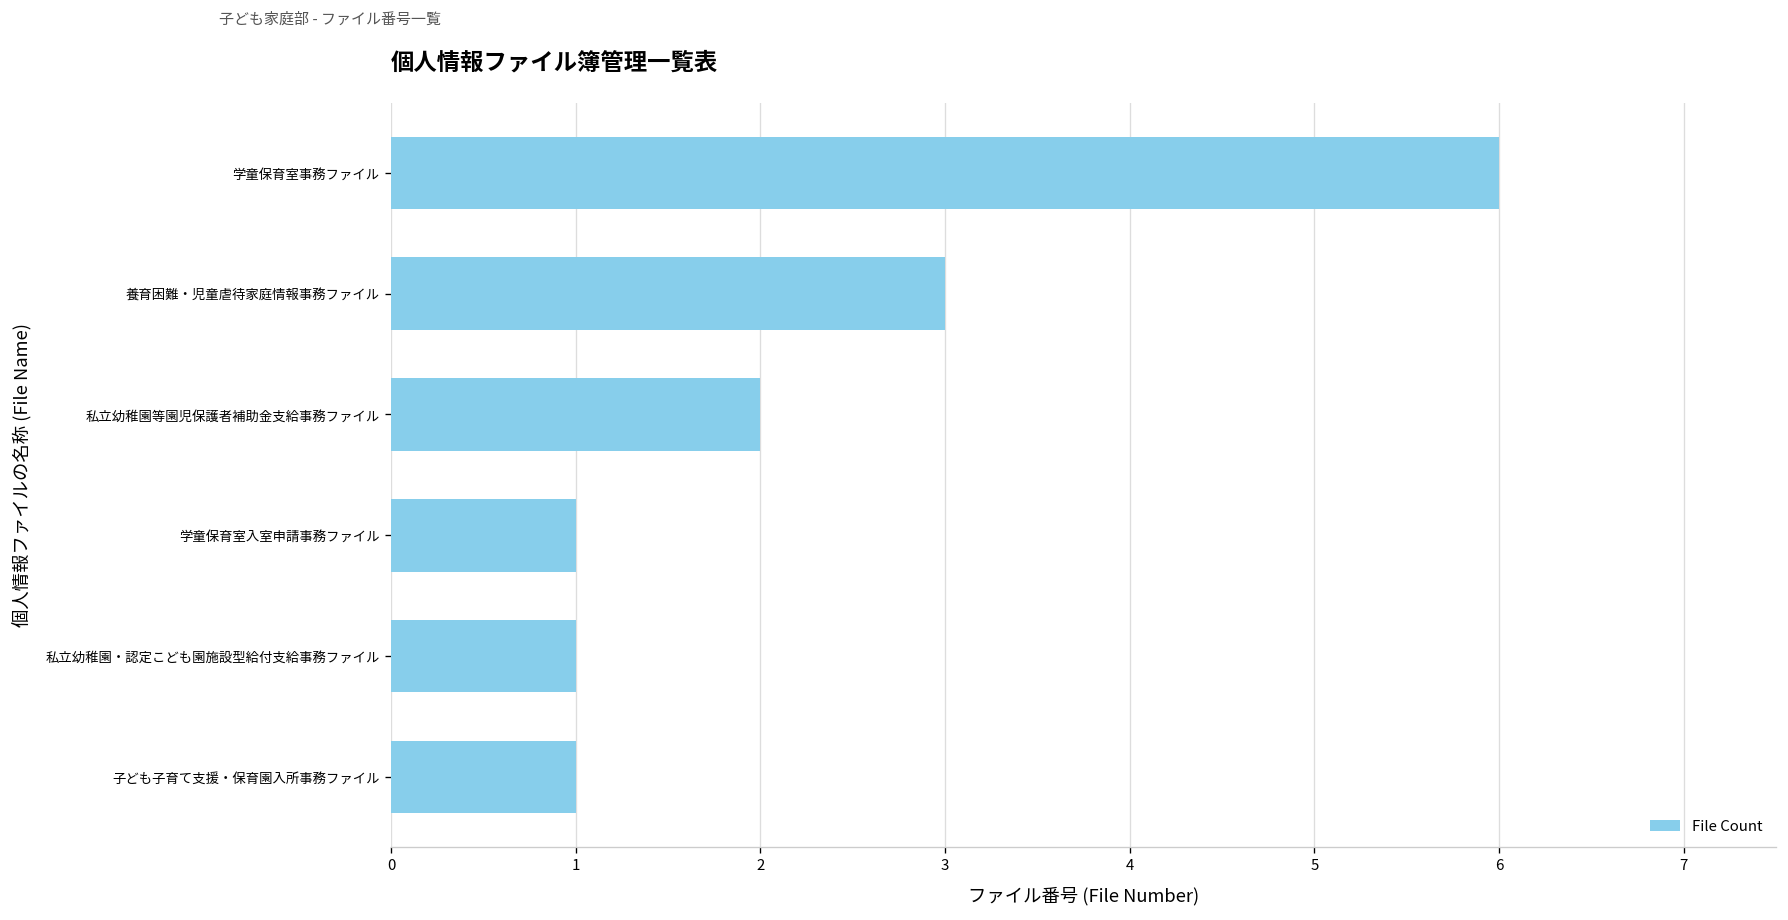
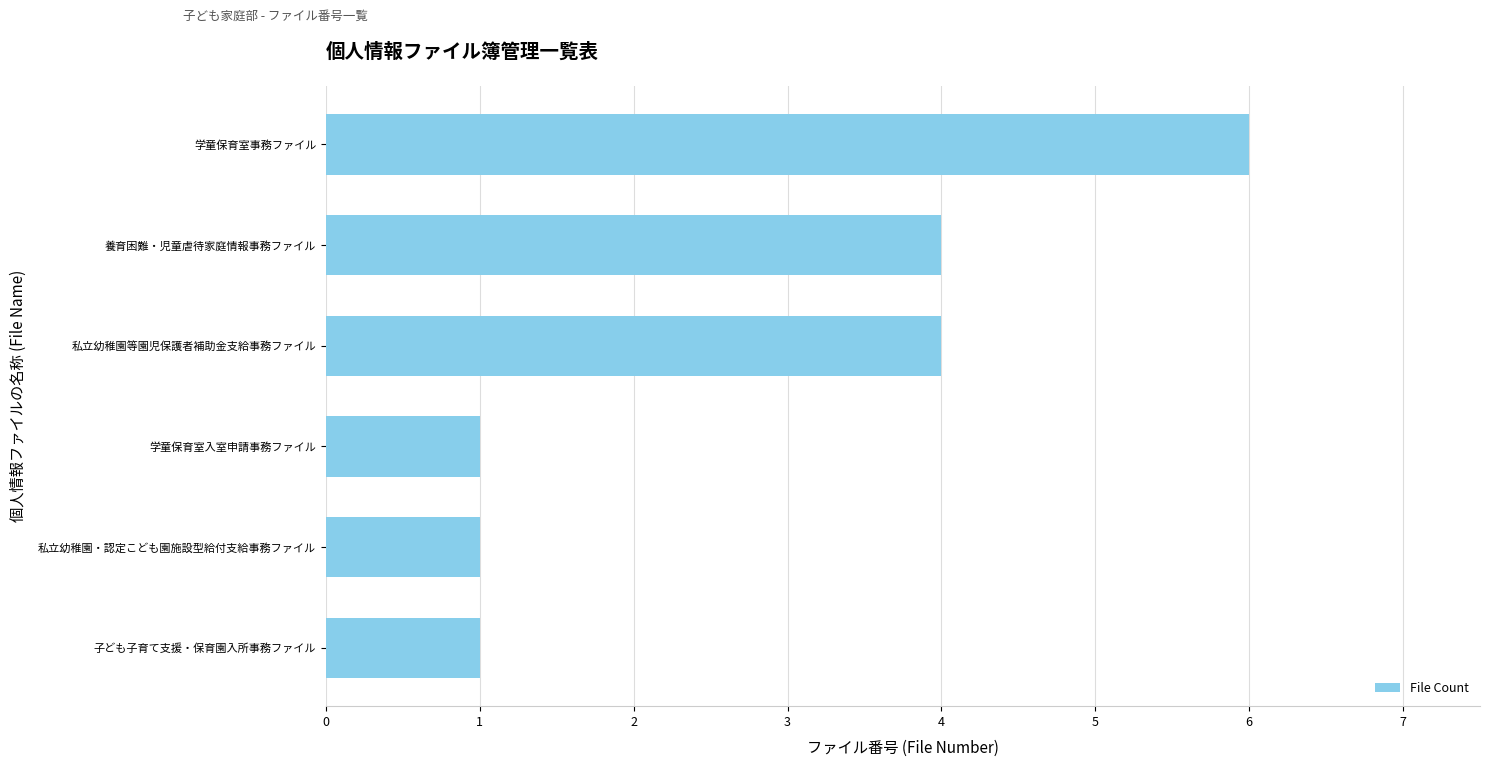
養育困難・児童虐待家庭情報事務ファイル: 3 -> 4
私立幼稚園等園児保護者補助金支給事務ファイル: 2 -> 4
